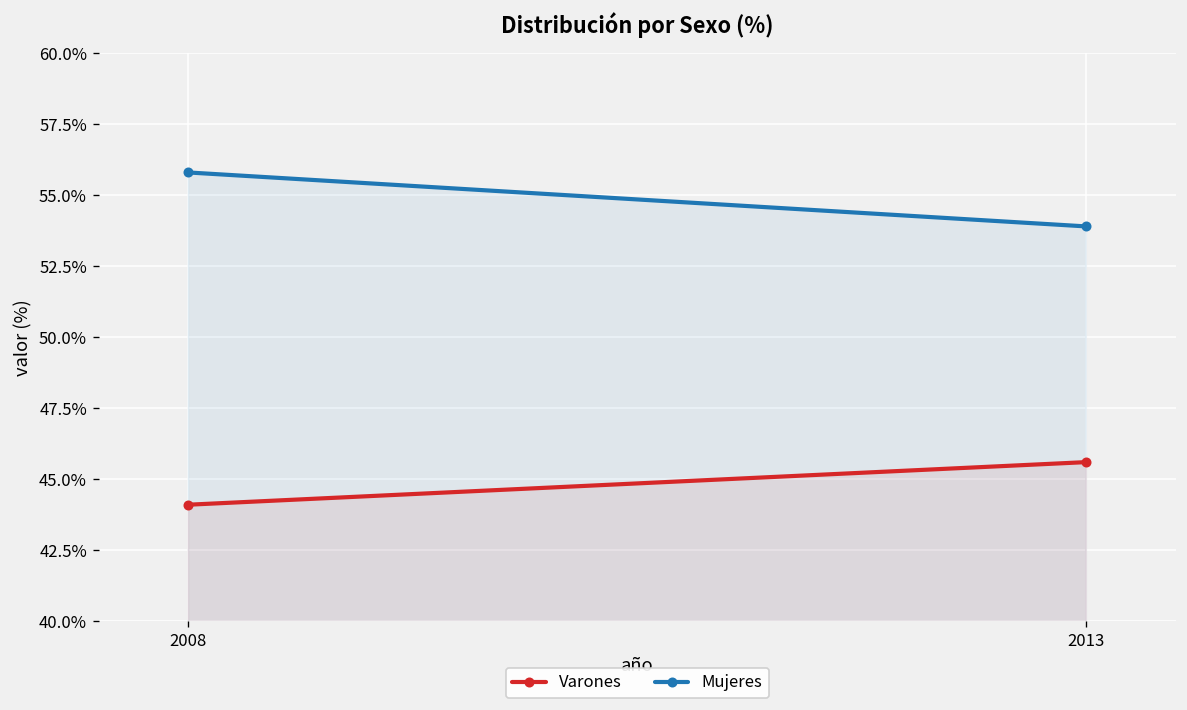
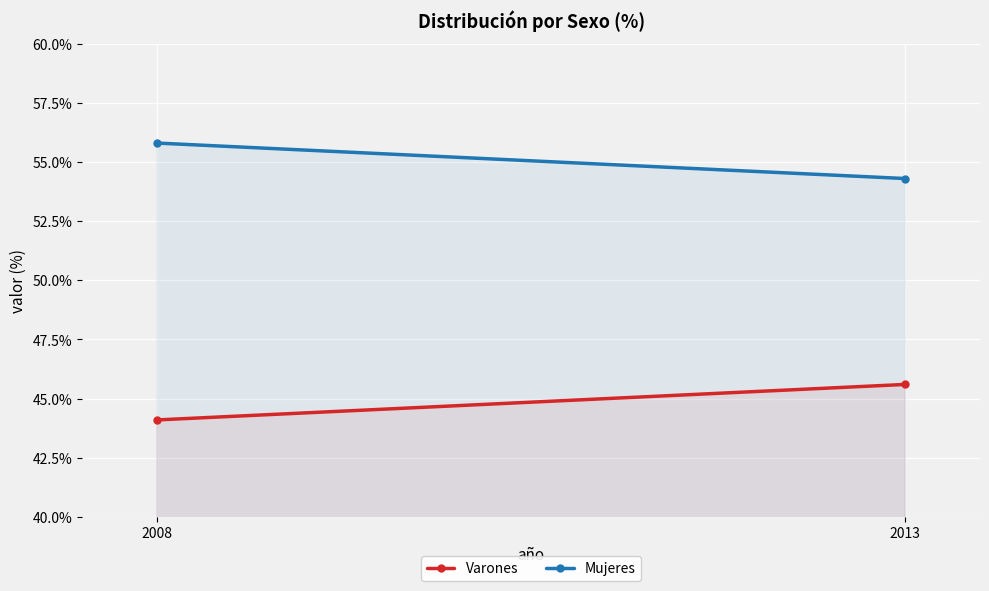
Mujeres, 2013: 53.9% -> 54.3%
